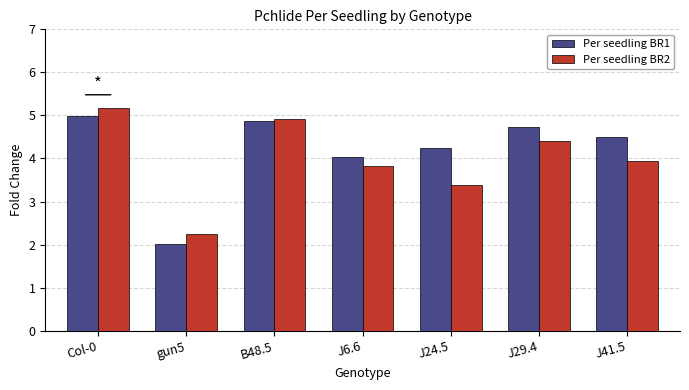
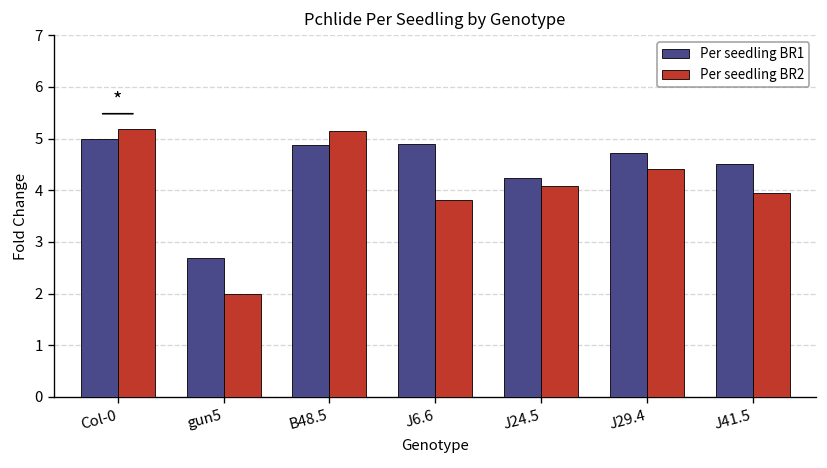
Per seedling BR1, gun5: 2.0 -> 2.7
Per seedling BR2, gun5: 2.3 -> 2.0
Per seedling BR2, B48.5: 4.9 -> 5.1
Per seedling BR1, J6.6: 4.0 -> 4.9
Per seedling BR2, J24.5: 3.4 -> 4.1
